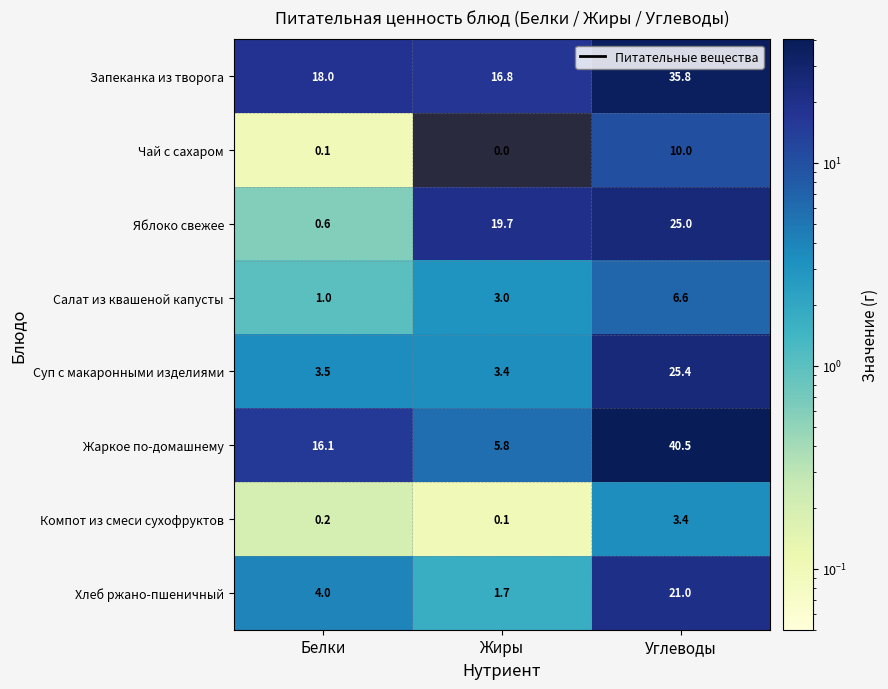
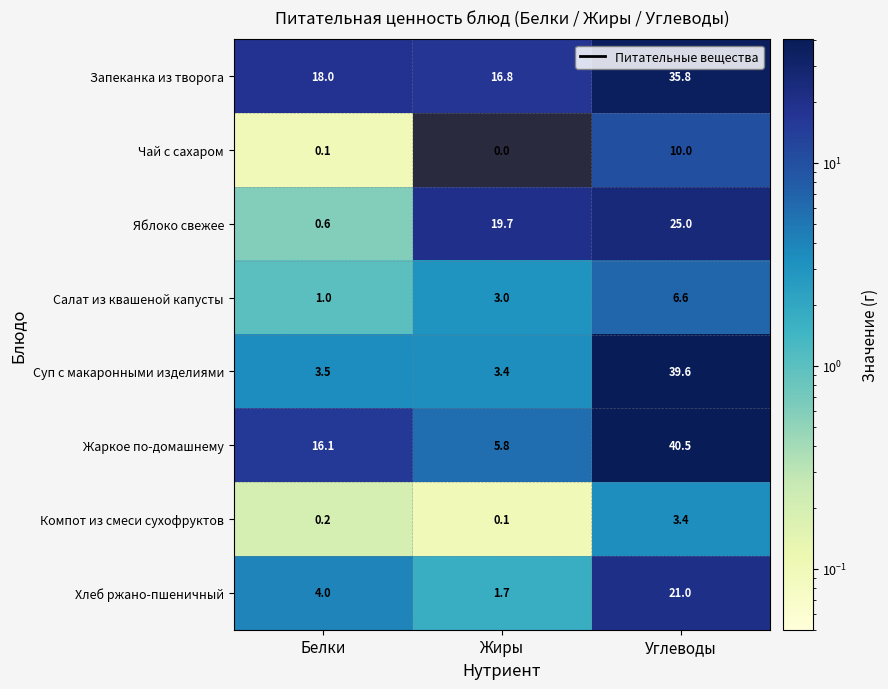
Суп с макаронными изделиями, Углеводы: 25.4 -> 39.6
